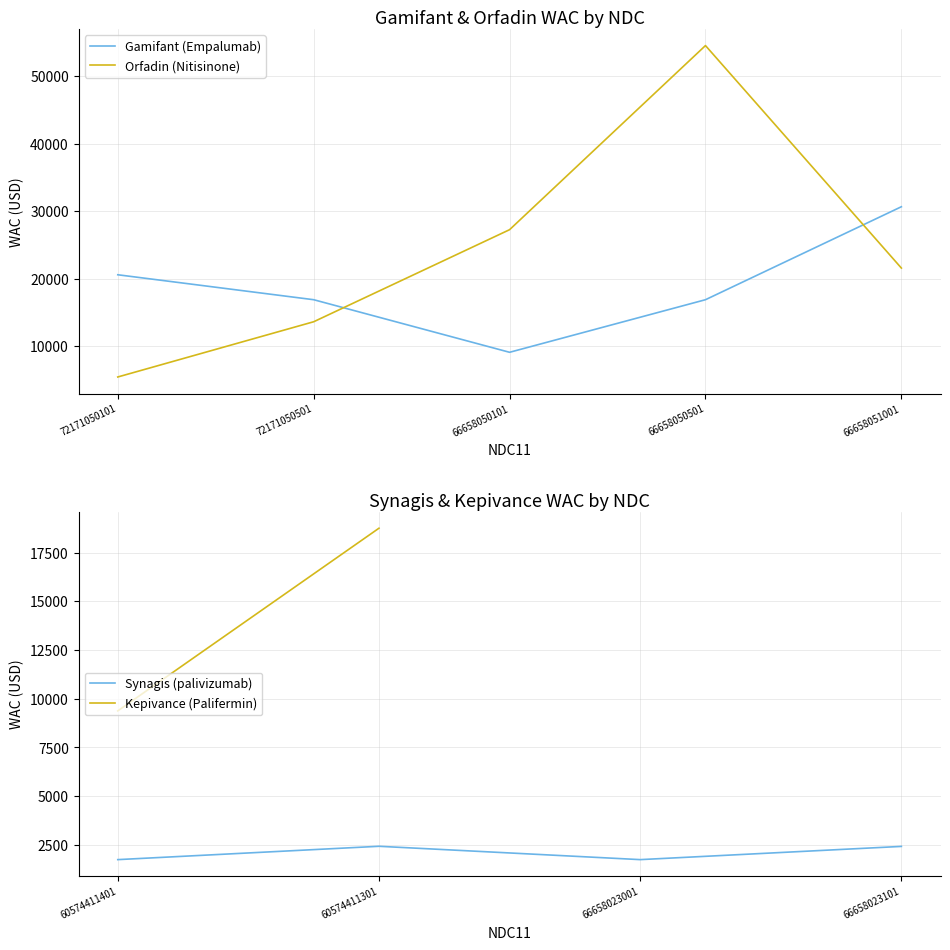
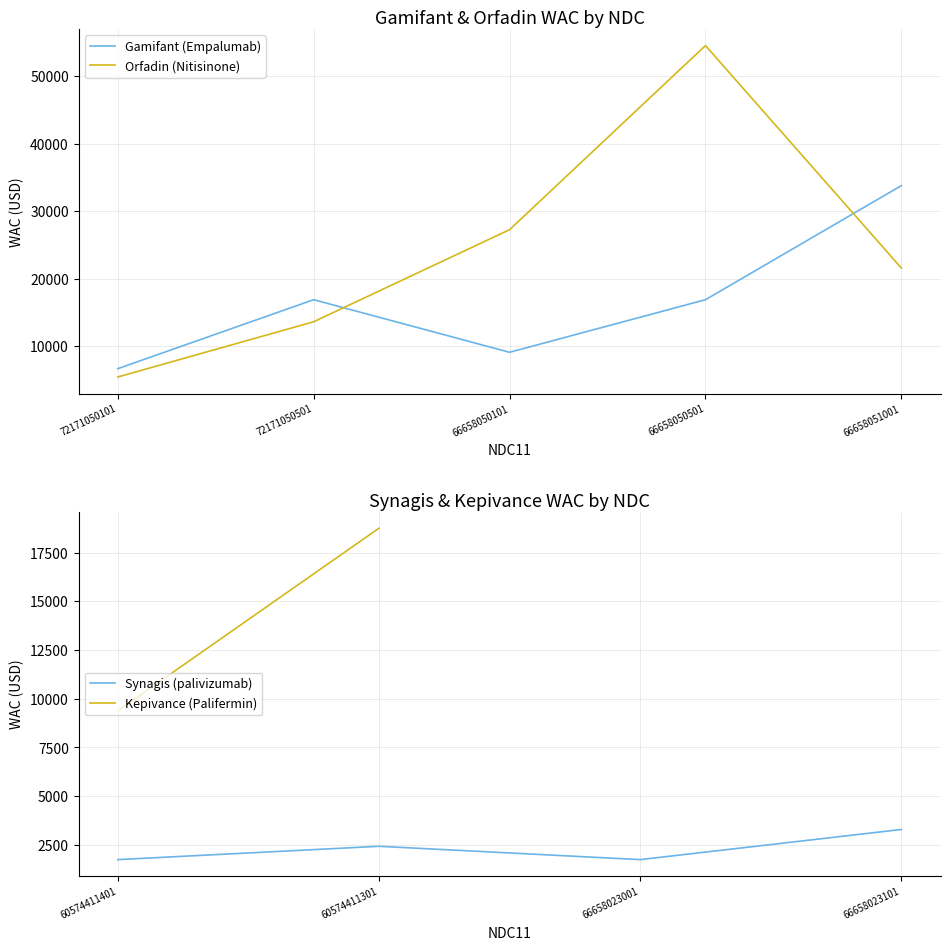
Gamifant & Orfadin WAC by NDC, Gamifant (Empalumab), 72171050101: 21000 -> 7000
Gamifant & Orfadin WAC by NDC, Gamifant (Empalumab), 66658051001: 31000 -> 34000
Synagis & Kepivance WAC by NDC, Synagis (palivizumab), 66658023101: 2400 -> 3300
